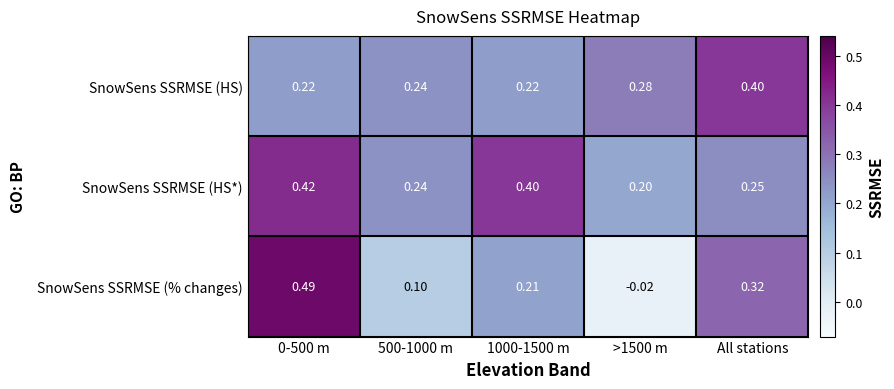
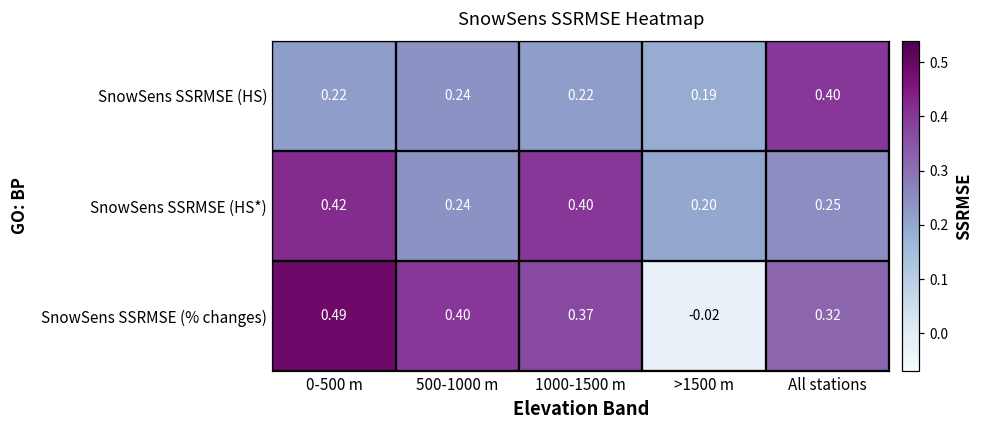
SnowSens SSRMSE (HS), >1500 m: 0.28 -> 0.19
SnowSens SSRMSE (% changes), 500-1000 m: 0.10 -> 0.40
SnowSens SSRMSE (% changes), 1000-1500 m: 0.21 -> 0.37
